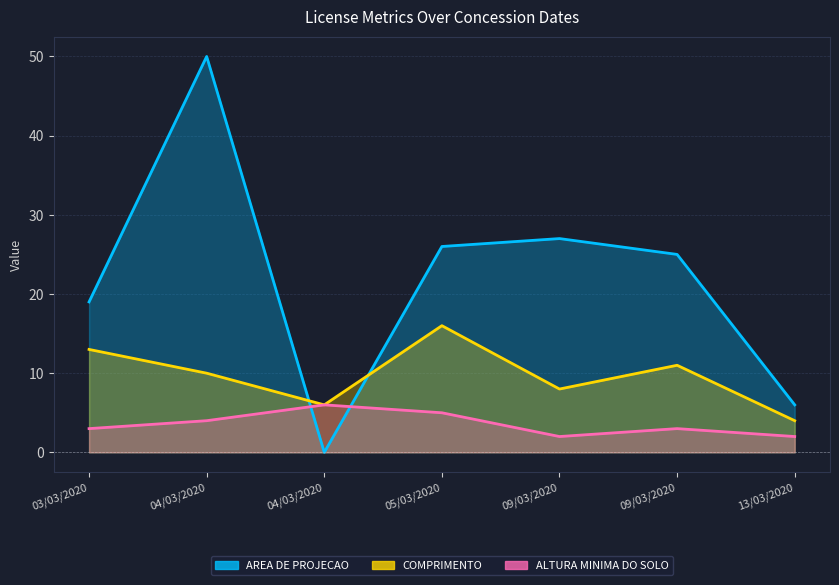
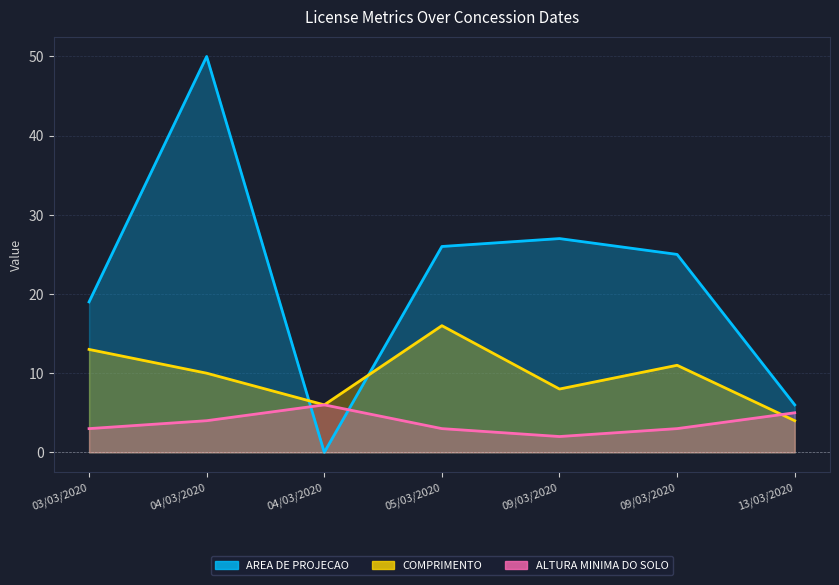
ALTURA MINIMA DO SOLO, 05/03/2020: 5 -> 3
ALTURA MINIMA DO SOLO, 13/03/2020: 2 -> 5
